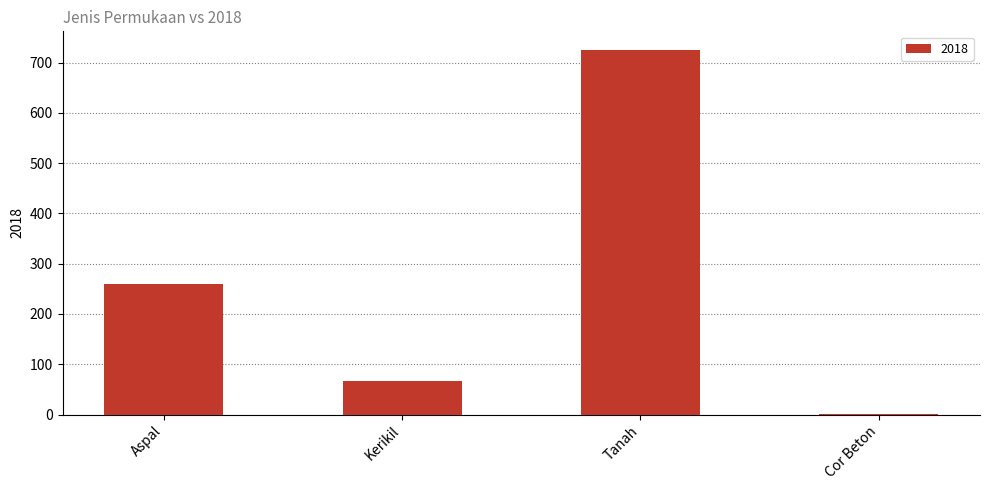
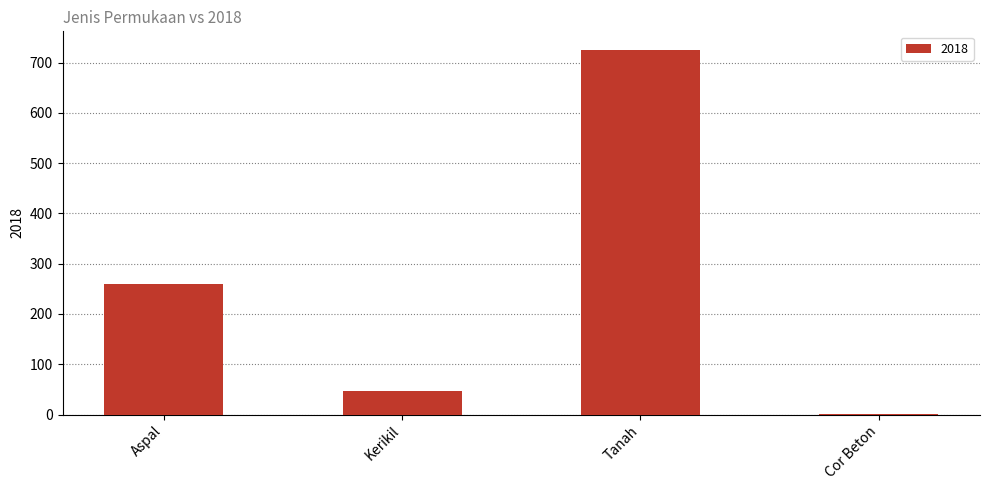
Kerikil: 70 -> 50
